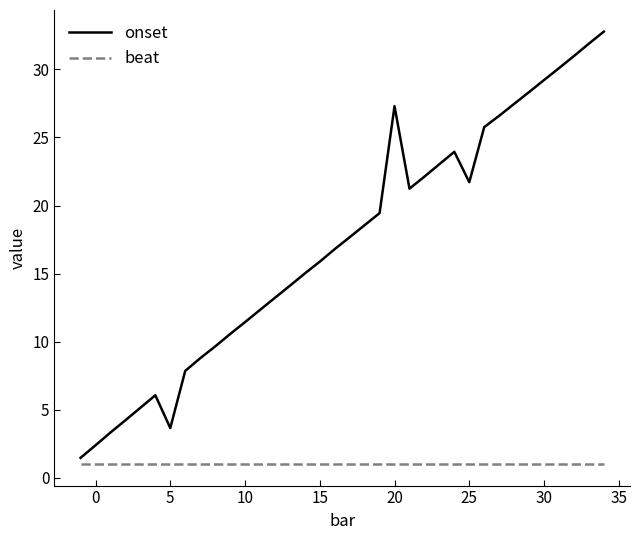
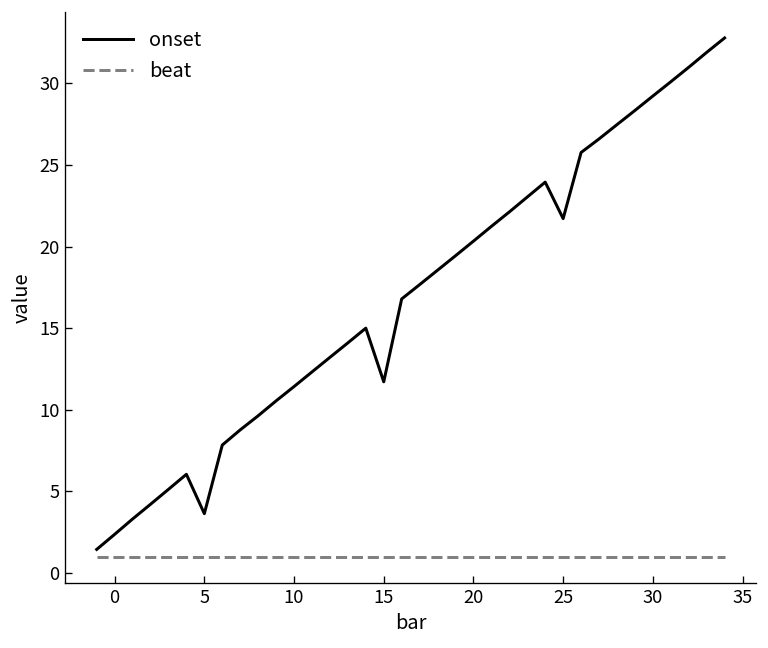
onset, 15: 15.9 -> 11.7
onset, 20: 27.3 -> 20.3
